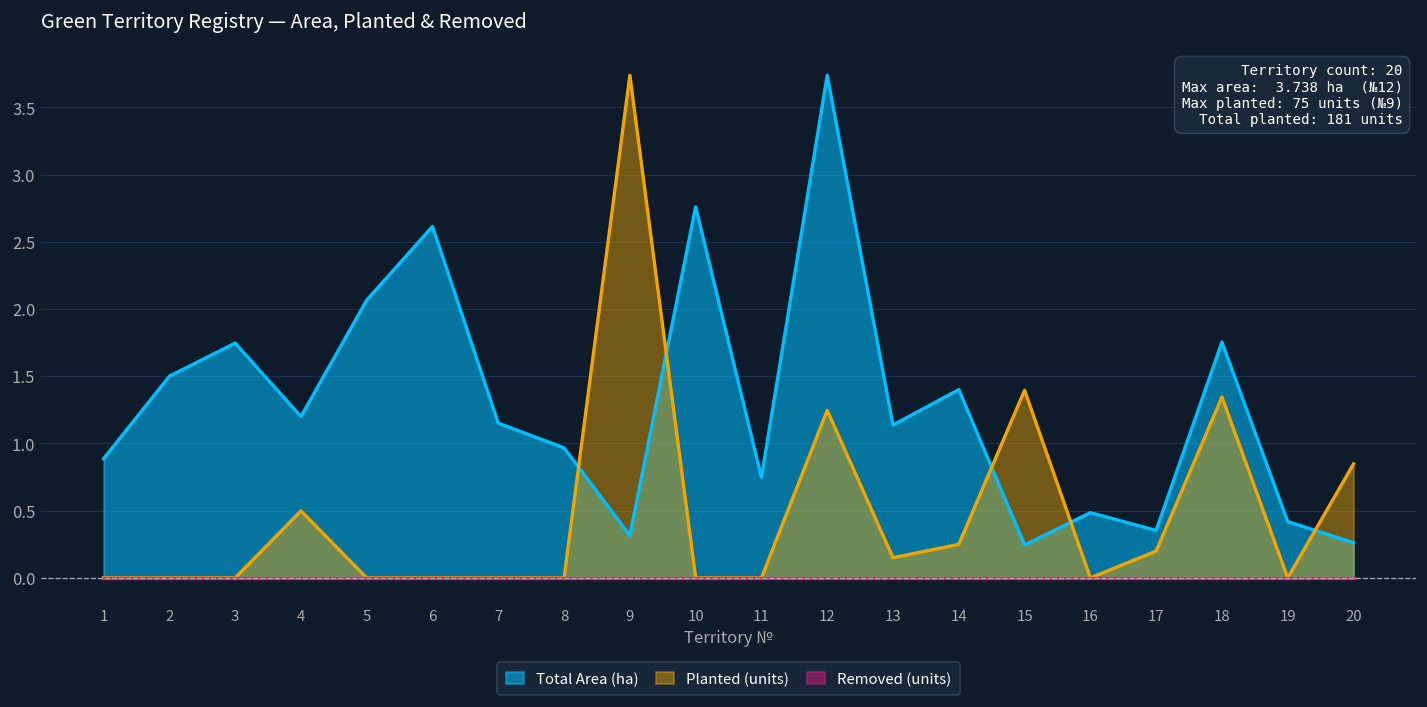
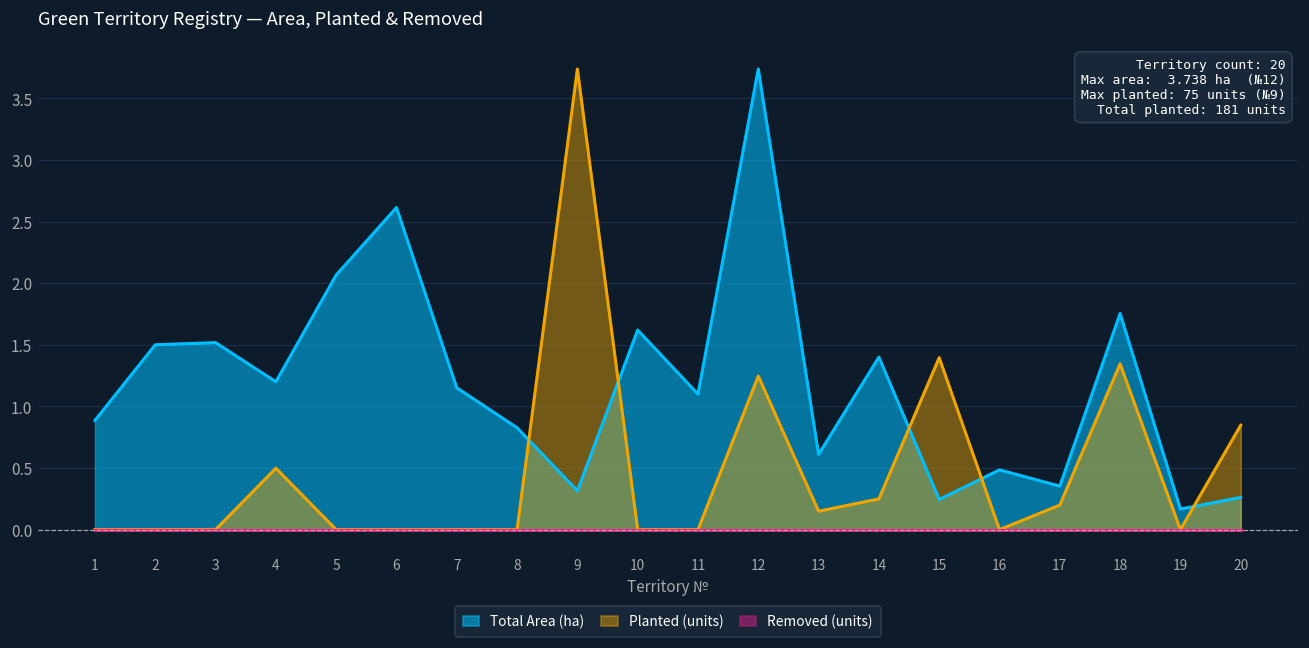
Total Area (ha), 3: 1.75 -> 1.52
Total Area (ha), 8: 0.97 -> 0.83
Total Area (ha), 10: 2.76 -> 1.62
Total Area (ha), 11: 0.75 -> 1.10
Total Area (ha), 13: 1.14 -> 0.61
Total Area (ha), 19: 0.42 -> 0.17
